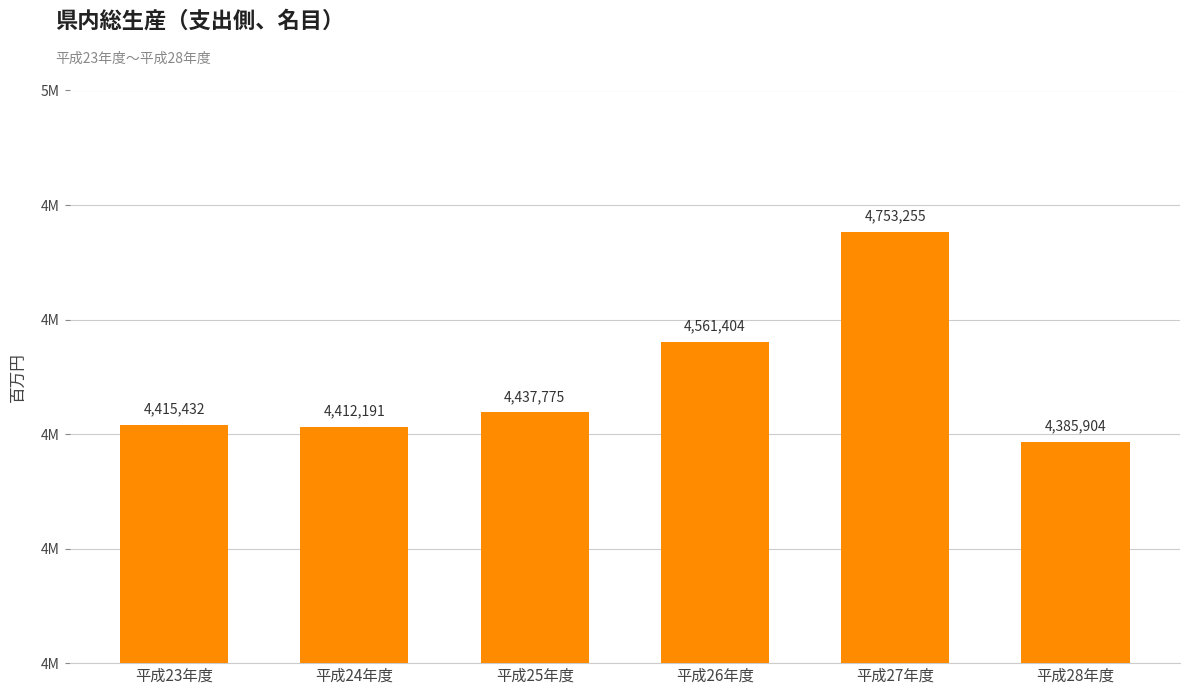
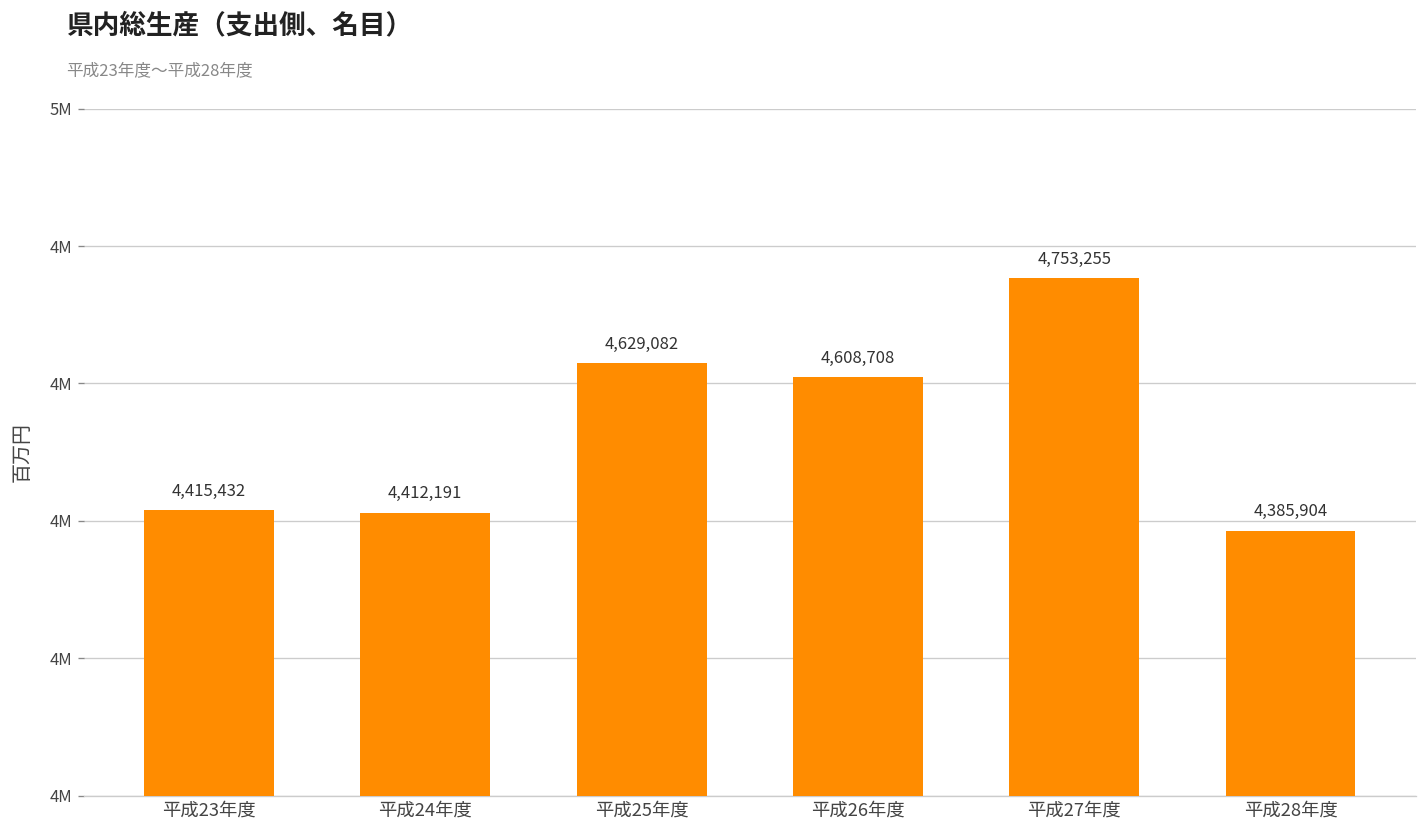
平成25年度: 4,437,775 -> 4,629,082
平成26年度: 4,561,404 -> 4,608,708
